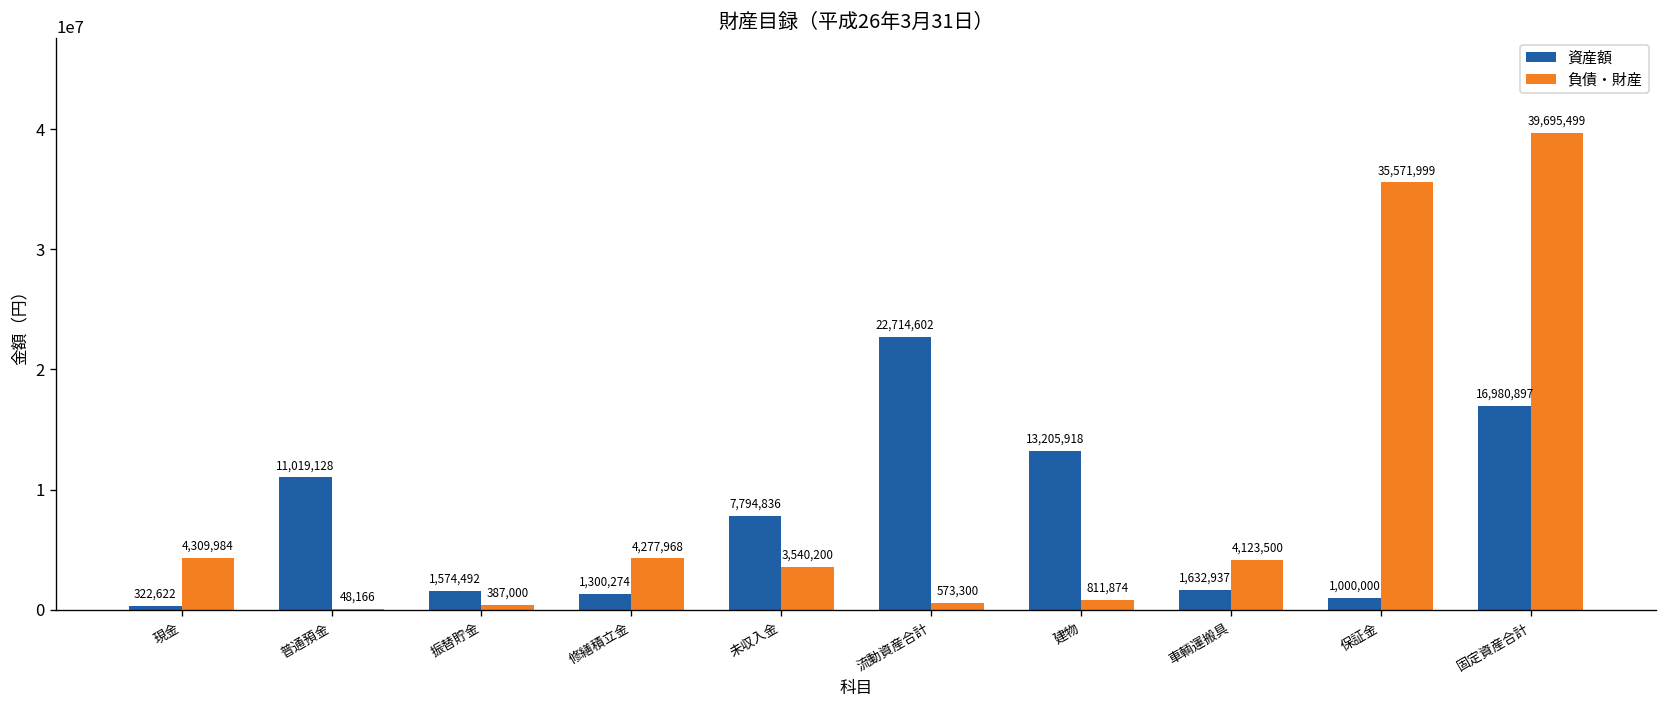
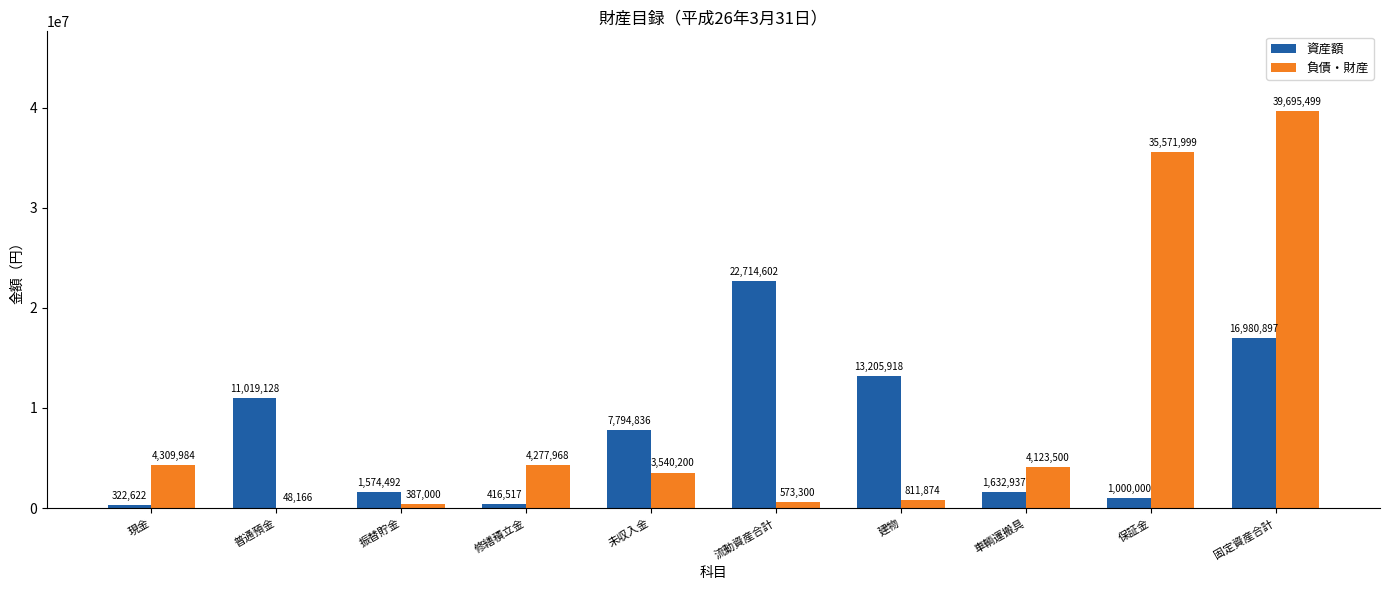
資産額, 修繕積立金: 1,300,274 -> 416,517
